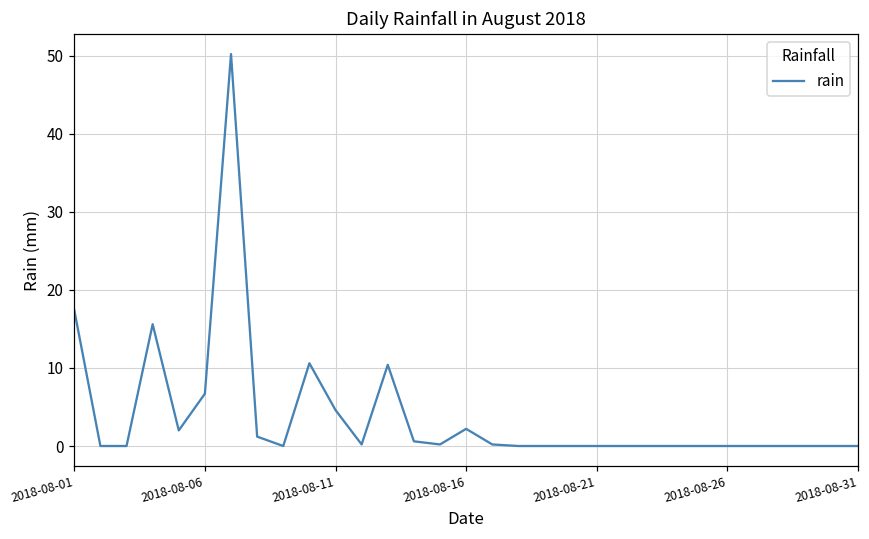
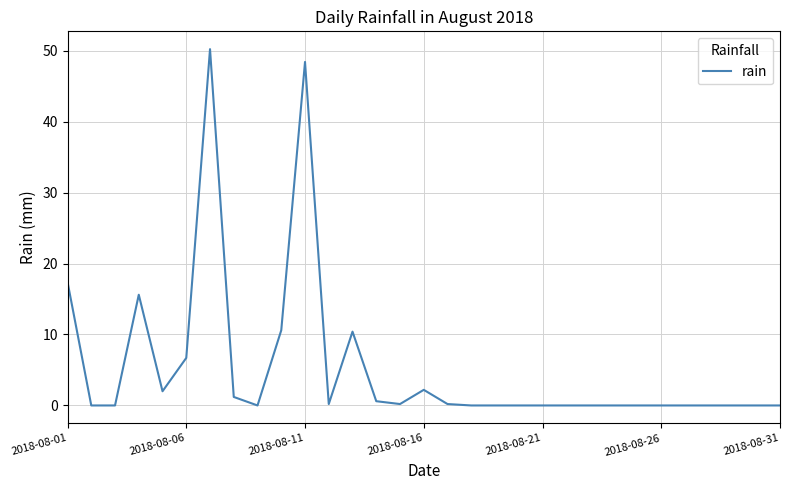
2018-08-11: 5 -> 48
